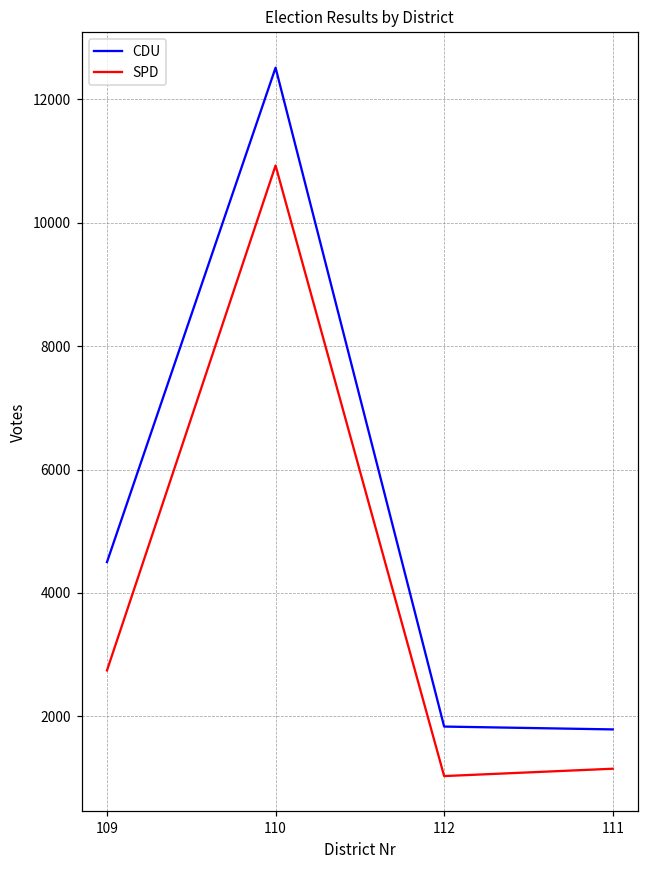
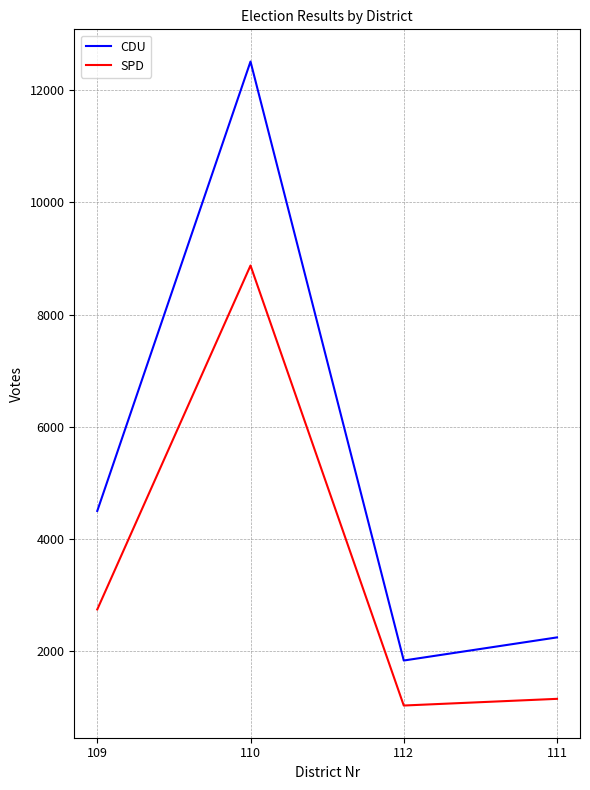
SPD, 110: 10900 -> 8900
CDU, 111: 1800 -> 2200
